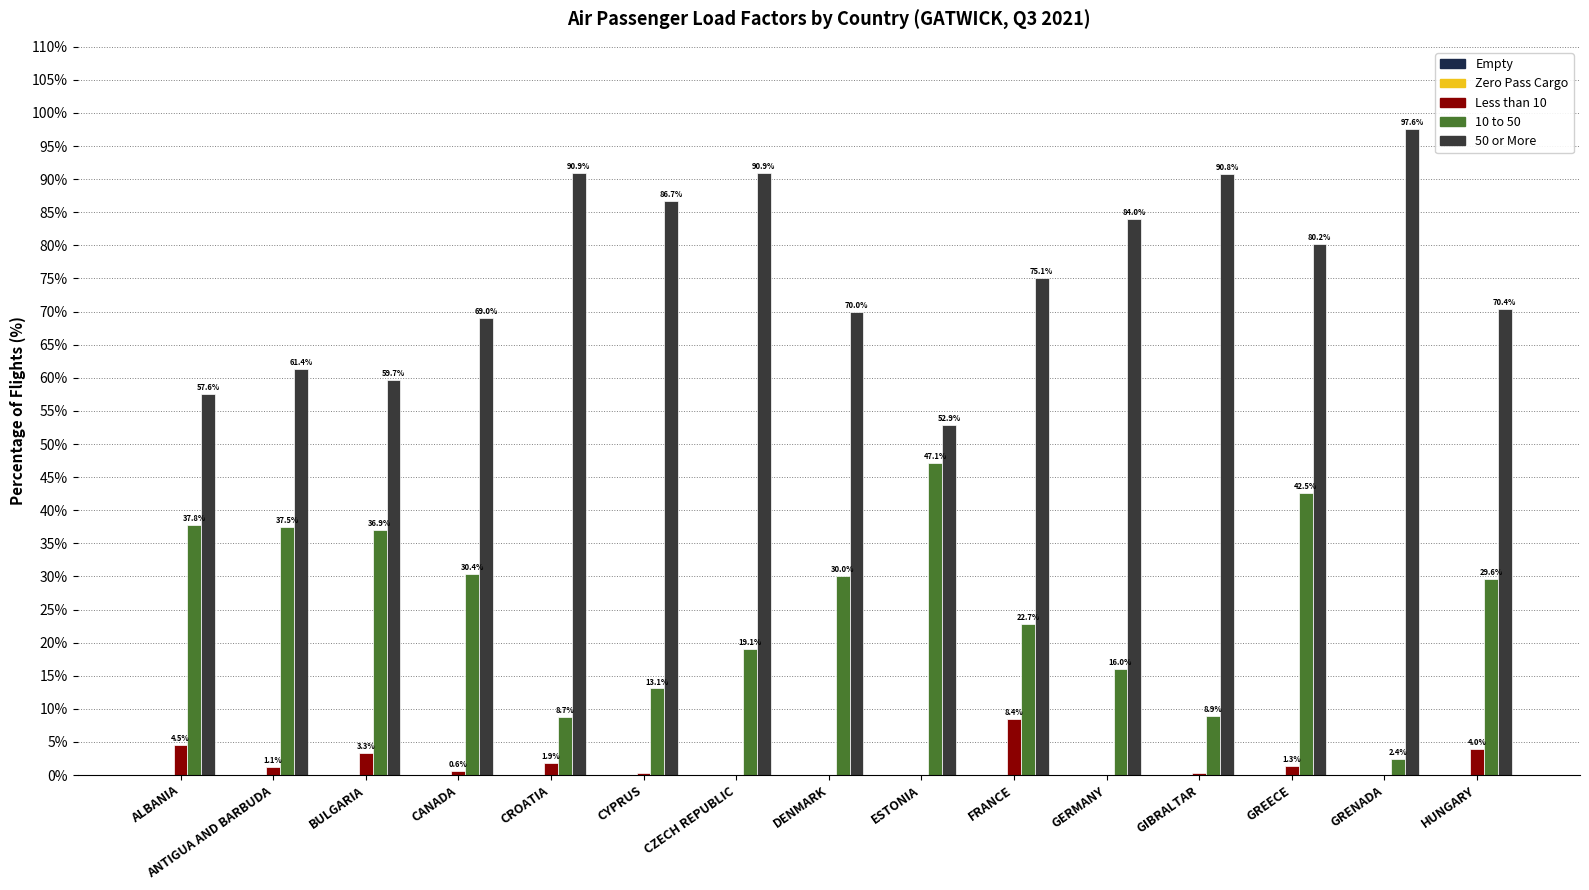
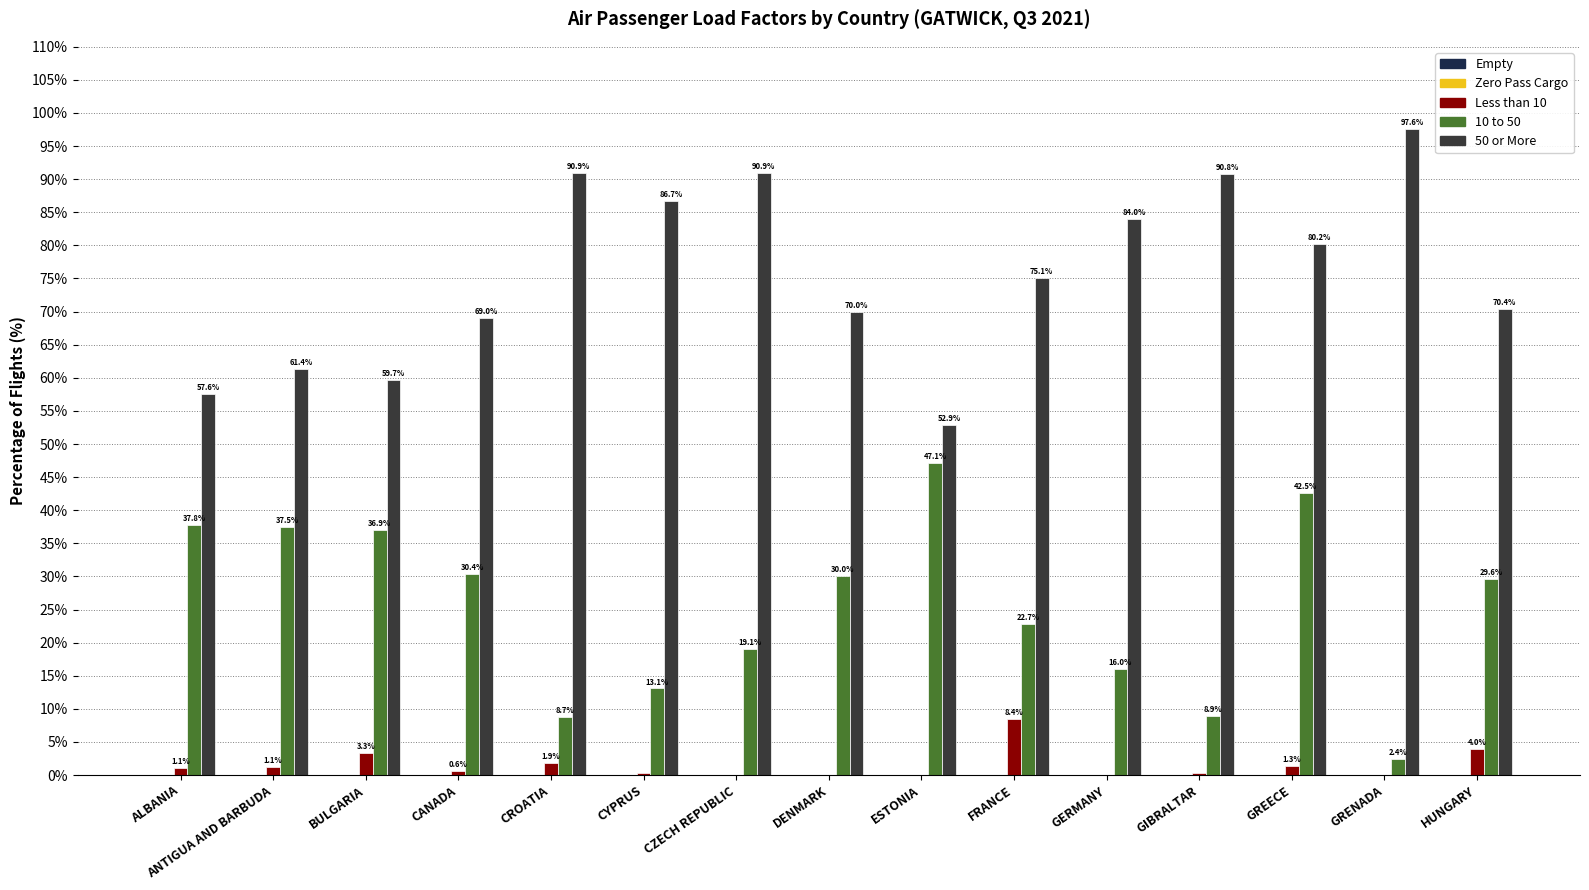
Less than 10, ALBANIA: 4.5% -> 1.1%
